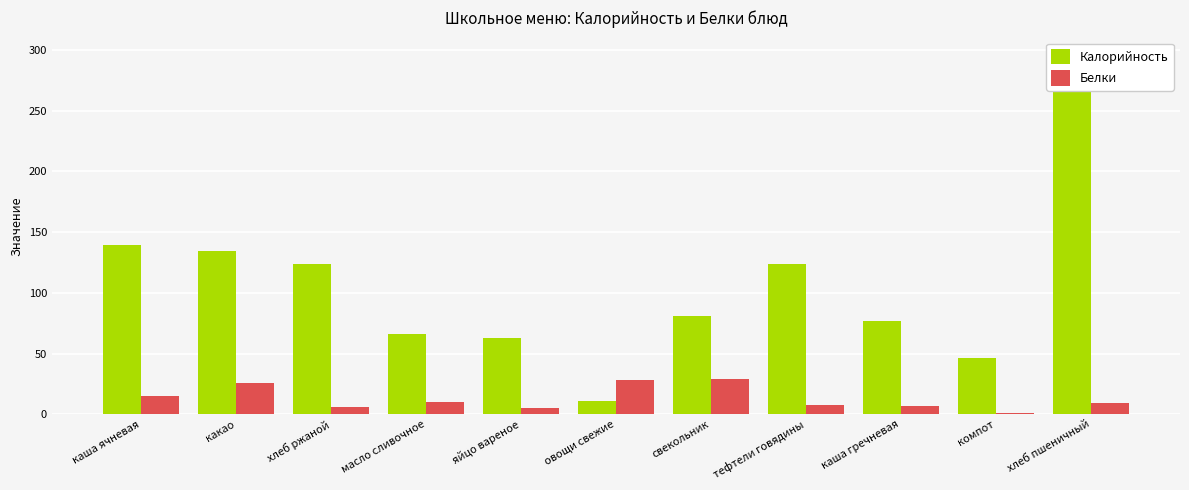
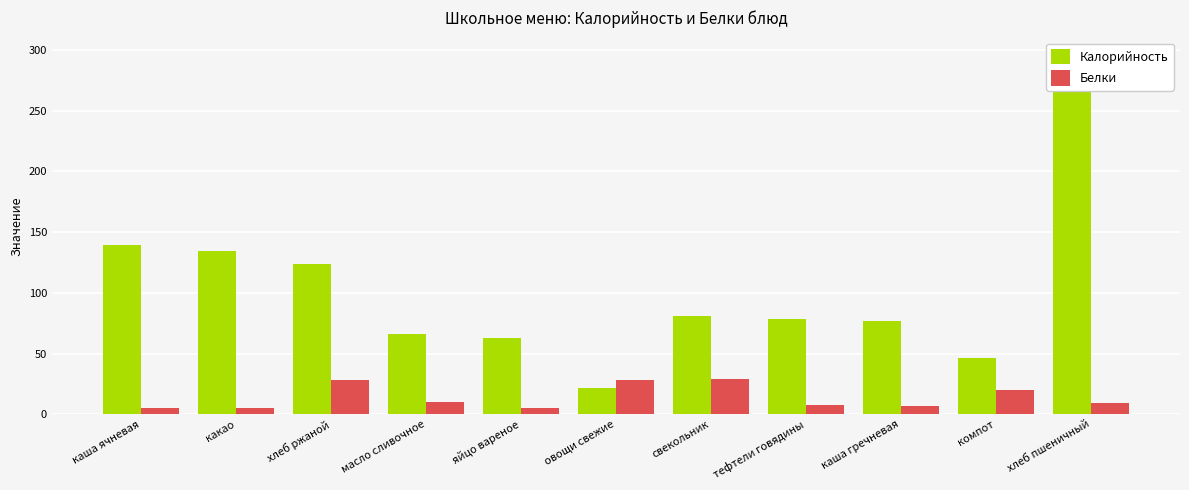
Белки, каша ячневая: 15 -> 5
Белки, какао: 26 -> 5
Белки, хлеб ржаной: 6 -> 28
Калорийность, овощи свежие: 11 -> 22
Калорийность, тефтели говядины: 124 -> 78
Белки, компот: 1 -> 20
